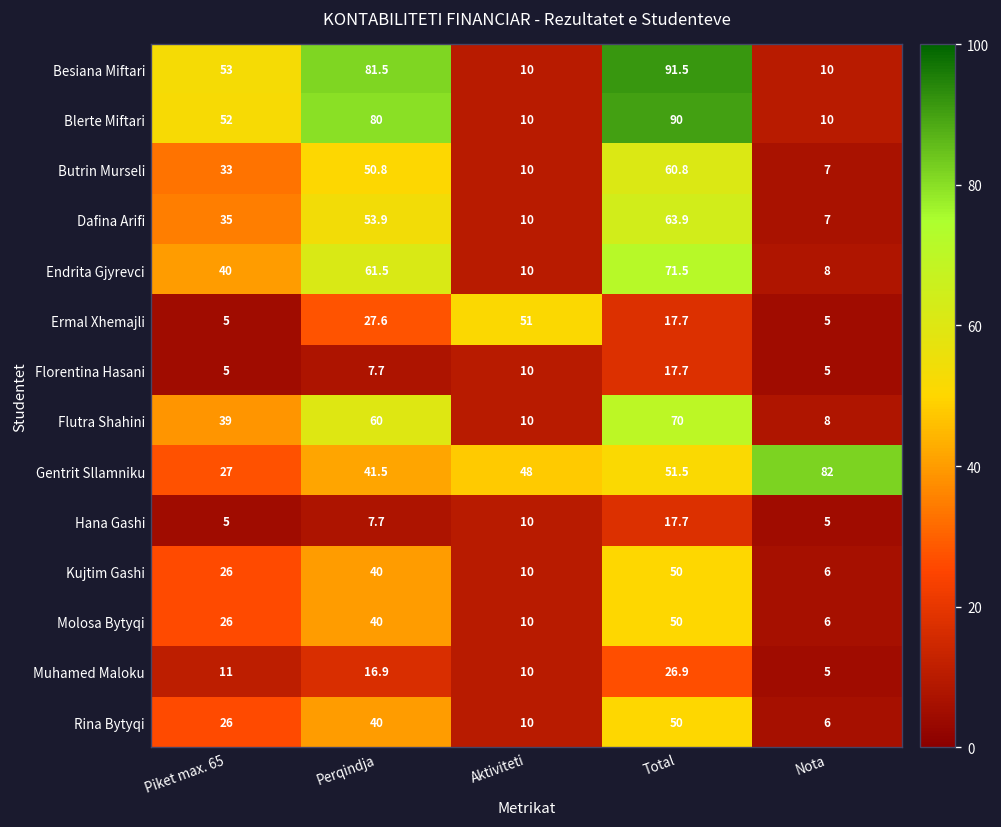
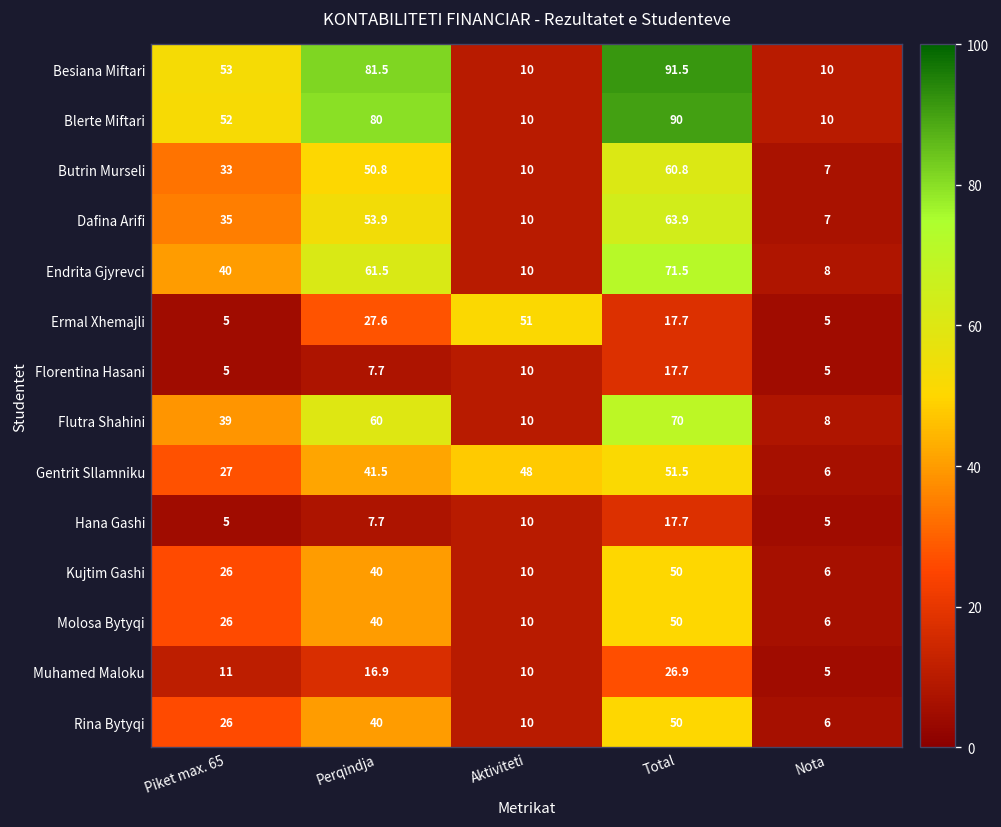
Gentrit Sllamniku, Nota: 82 -> 6
